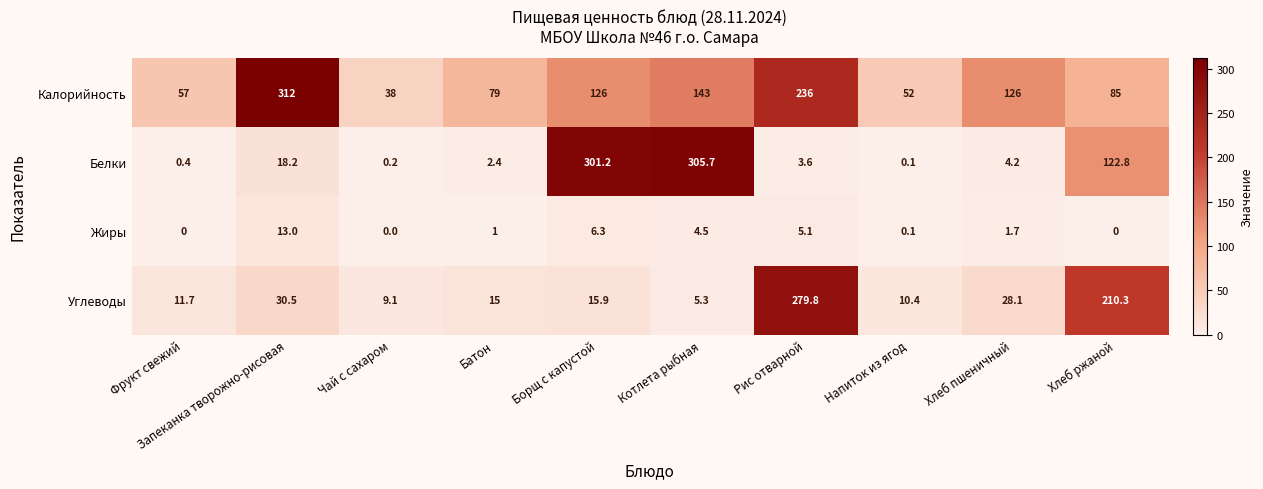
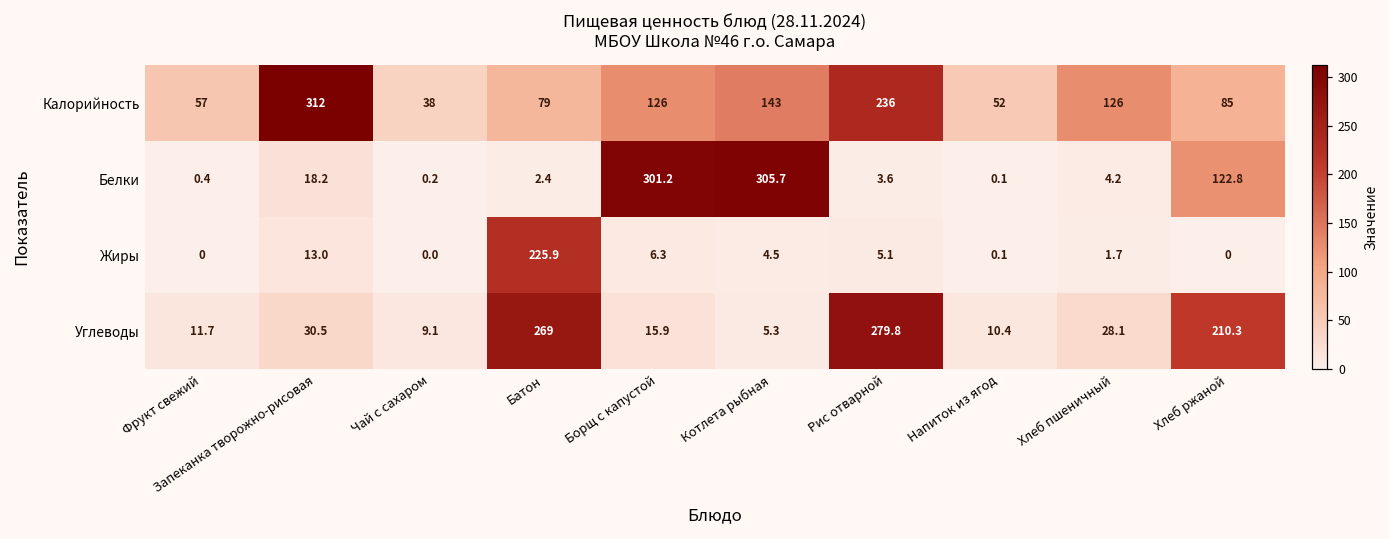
Жиры, Батон: 1 -> 225.9
Углеводы, Батон: 15 -> 269
